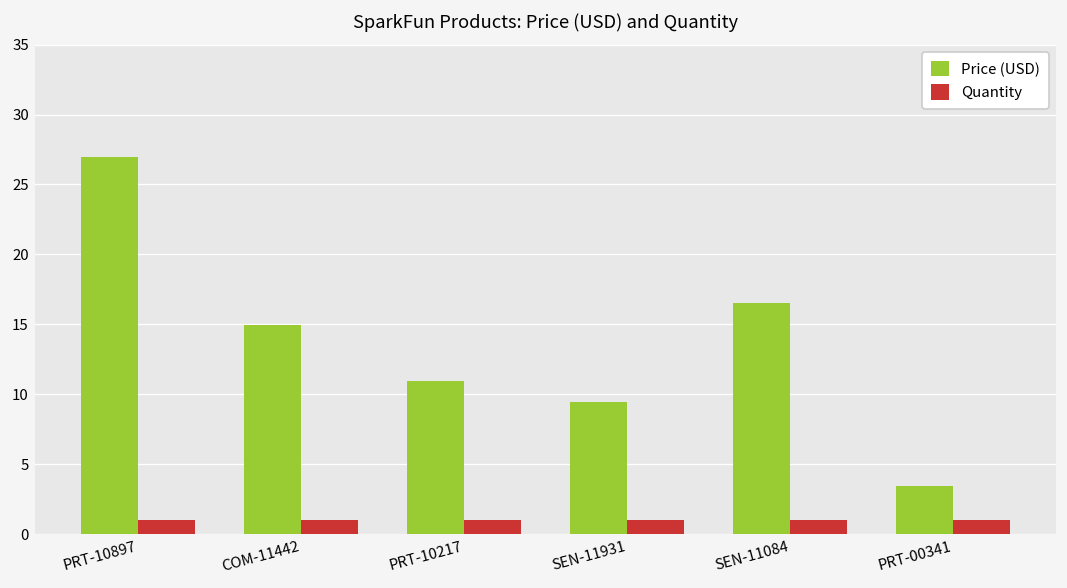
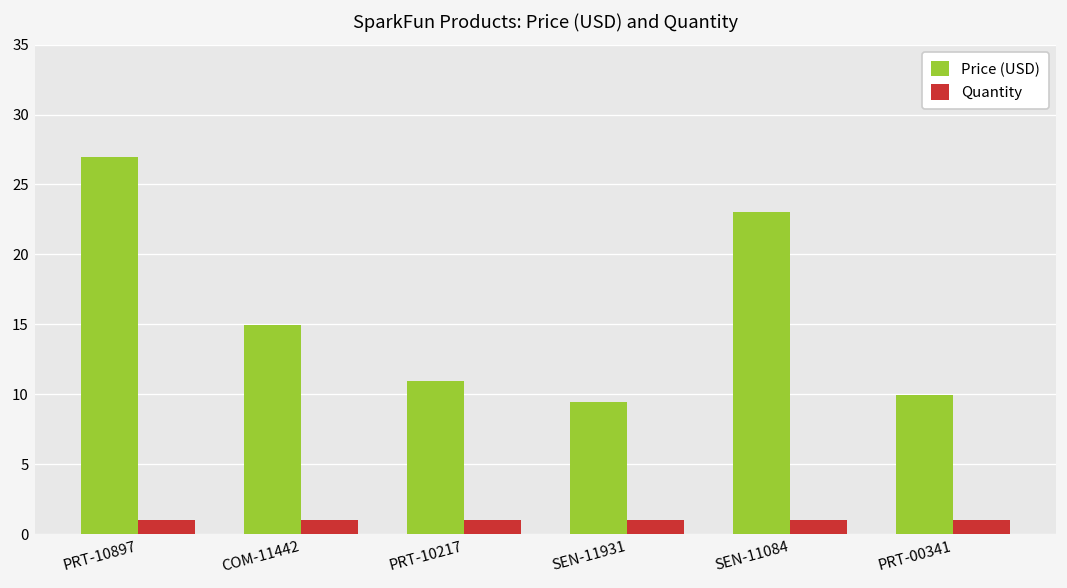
Price (USD), SEN-11084: 16.5 -> 23.0
Price (USD), PRT-00341: 3.4 -> 10.0
